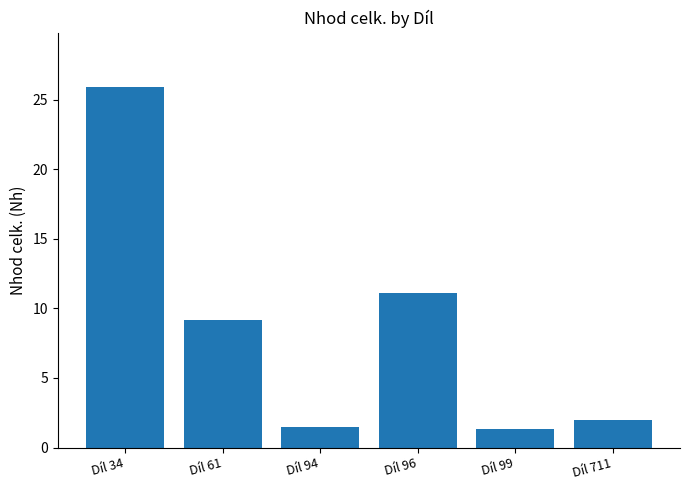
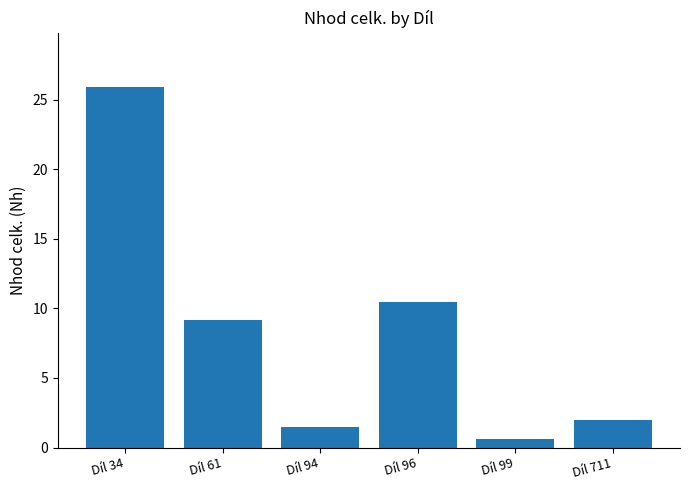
Díl 96: 11.1 -> 10.5
Díl 99: 1.3 -> 0.6
